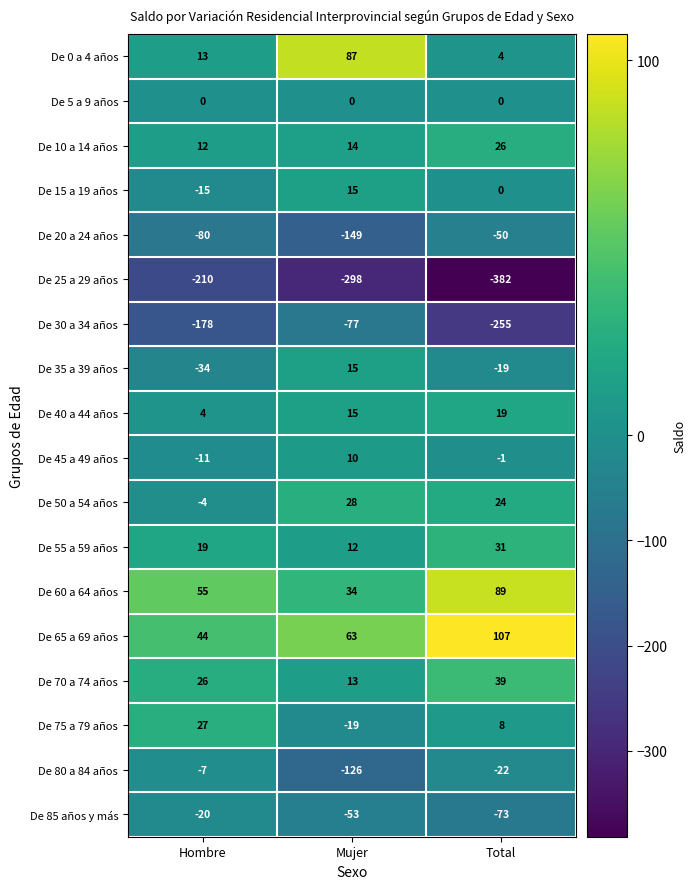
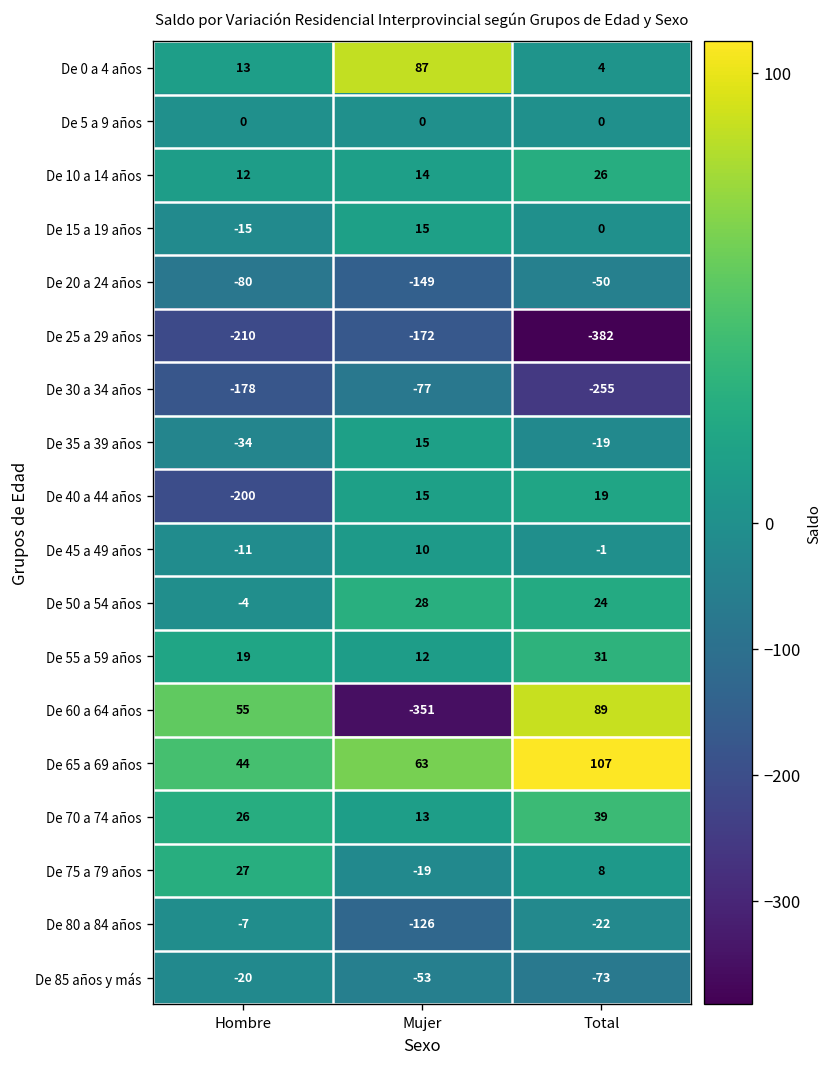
De 25 a 29 años, Mujer: -298 -> -172
De 40 a 44 años, Hombre: 4 -> -200
De 60 a 64 años, Mujer: 34 -> -351
